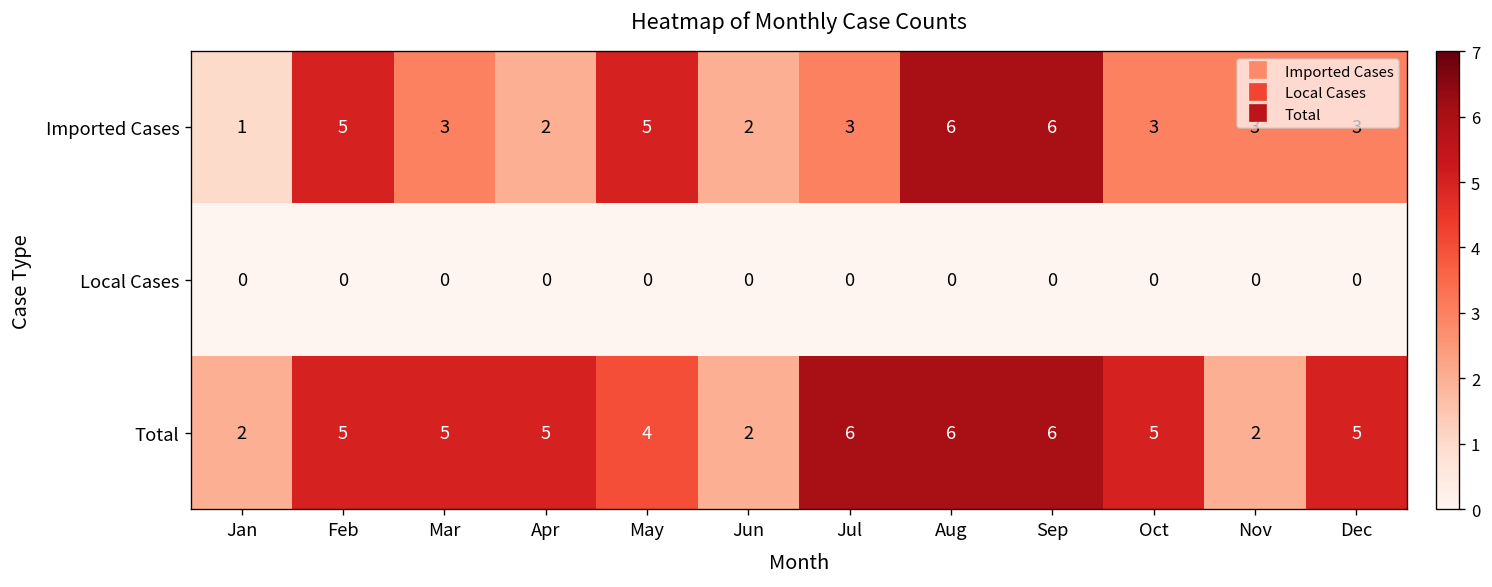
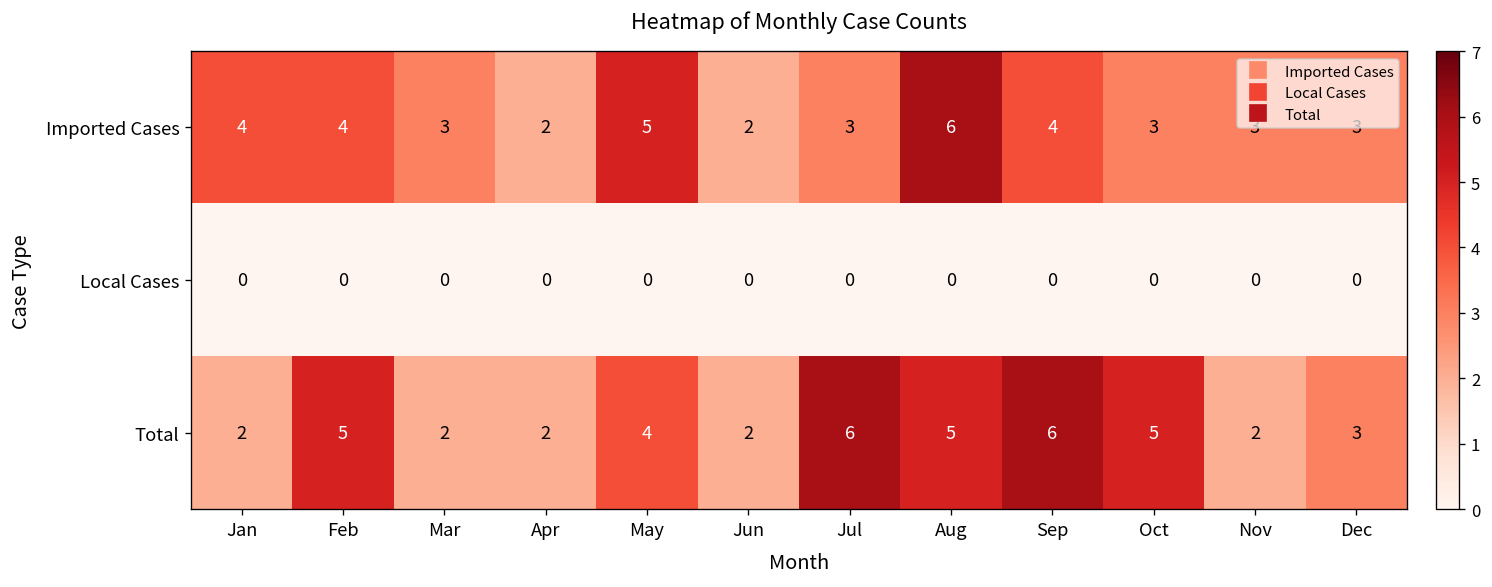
Imported Cases, Jan: 1 -> 4
Imported Cases, Feb: 5 -> 4
Imported Cases, Sep: 6 -> 4
Total, Mar: 5 -> 2
Total, Apr: 5 -> 2
Total, Aug: 6 -> 5
Total, Dec: 5 -> 3
